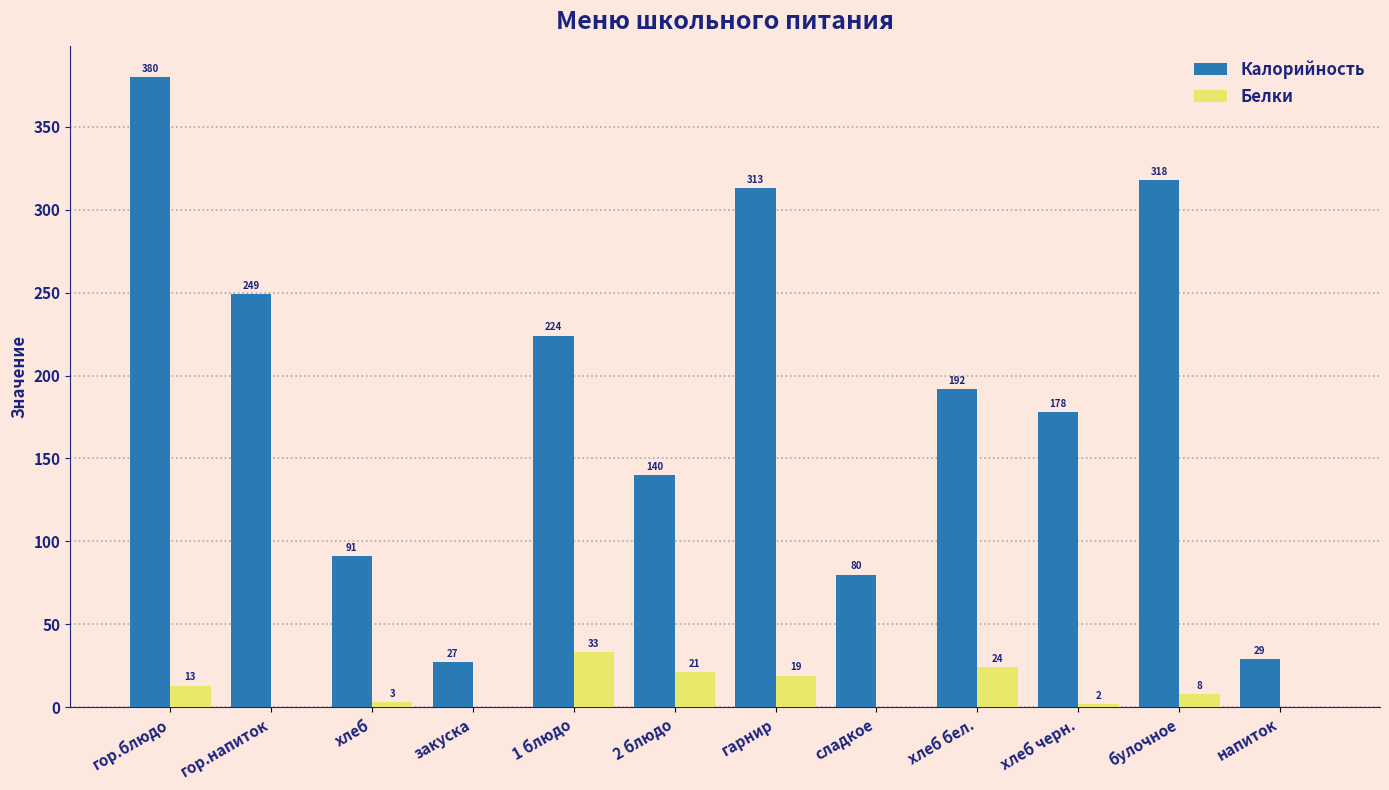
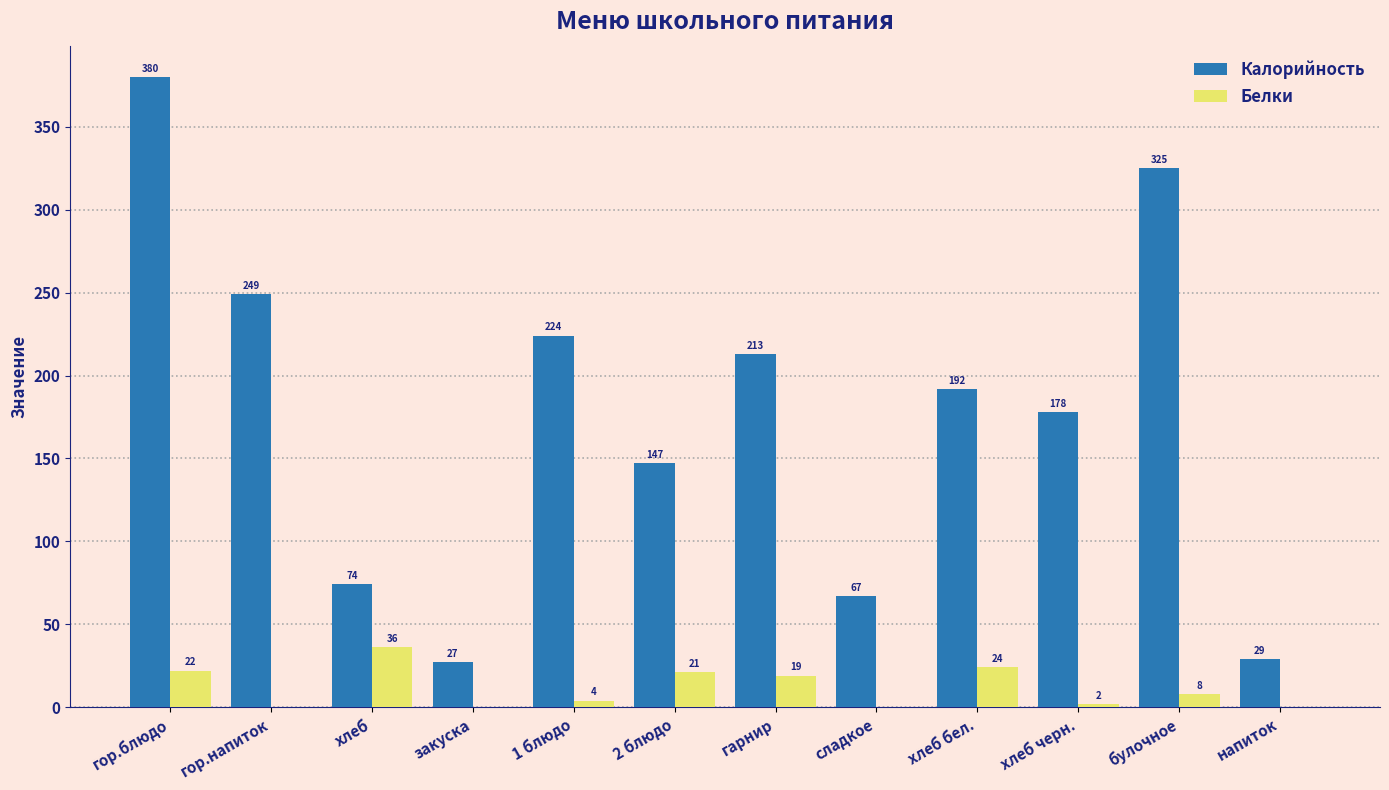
Белки, гор.блюдо: 13 -> 22
Калорийность, хлеб: 91 -> 74
Белки, хлеб: 3 -> 36
Белки, 1 блюдо: 33 -> 4
Калорийность, 2 блюдо: 140 -> 147
Калорийность, гарнир: 313 -> 213
Калорийность, сладкое: 80 -> 67
Калорийность, булочное: 318 -> 325
